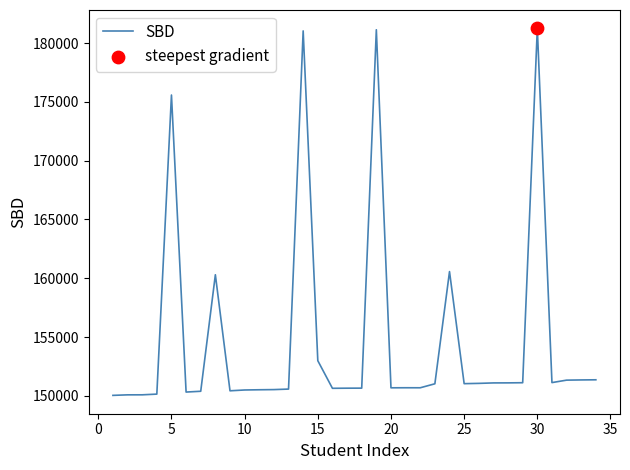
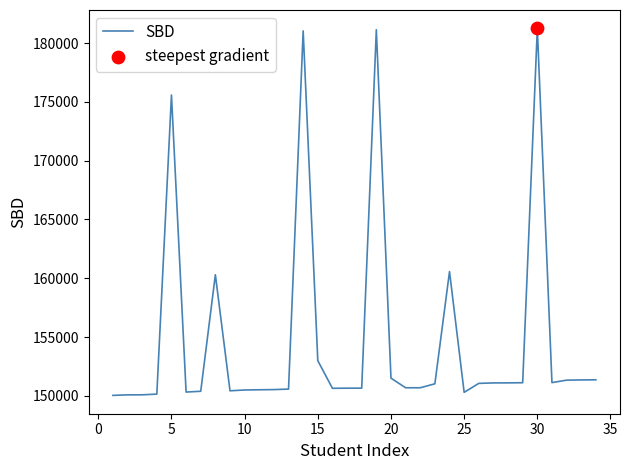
SBD, 20: 150700 -> 151500
SBD, 25: 151000 -> 150300
